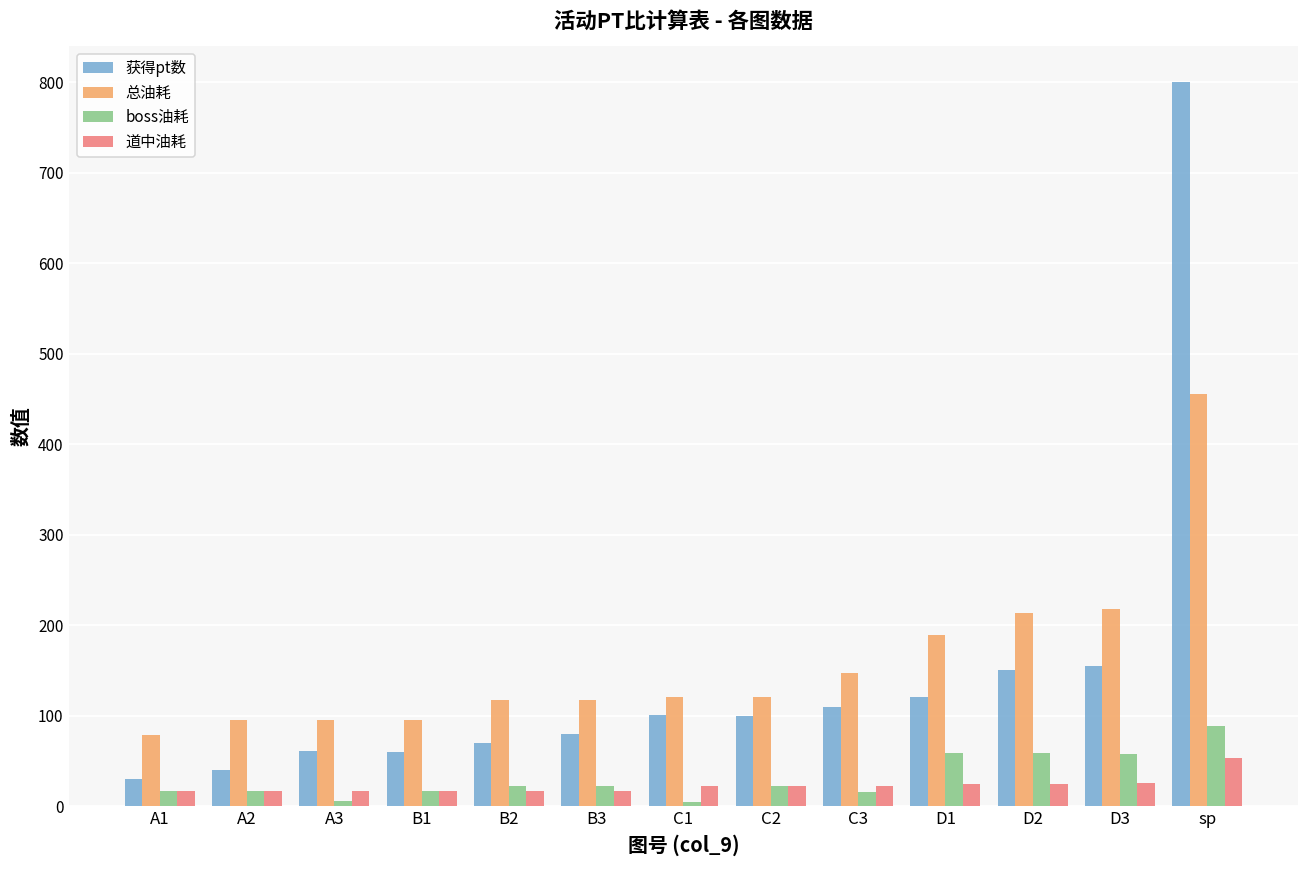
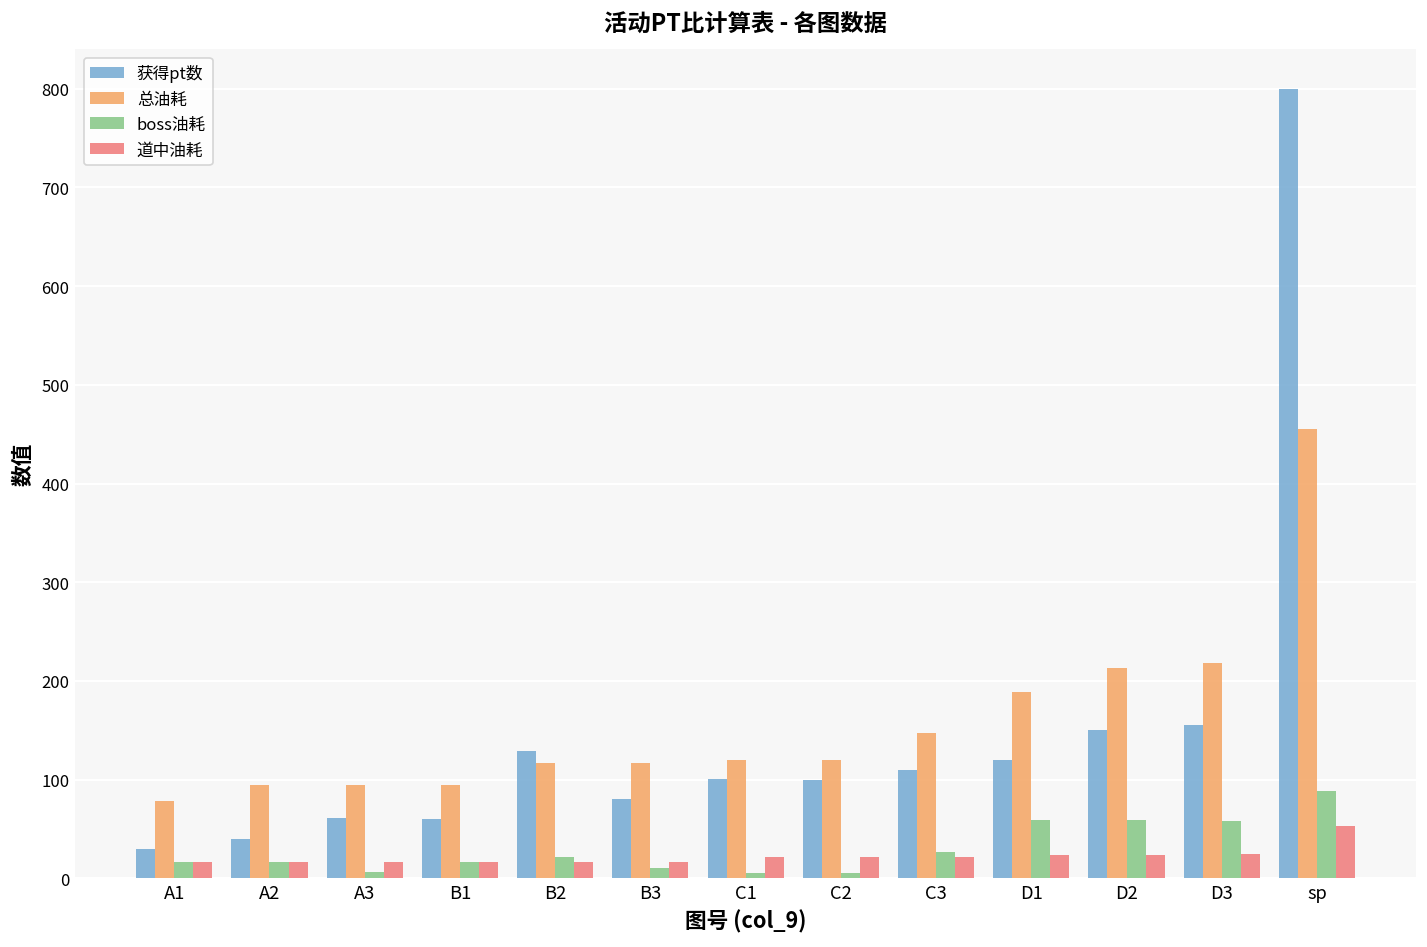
获得pt数, B2: 70 -> 130
boss油耗, B3: 20 -> 10
boss油耗, C2: 20 -> 10
boss油耗, C3: 20 -> 30
